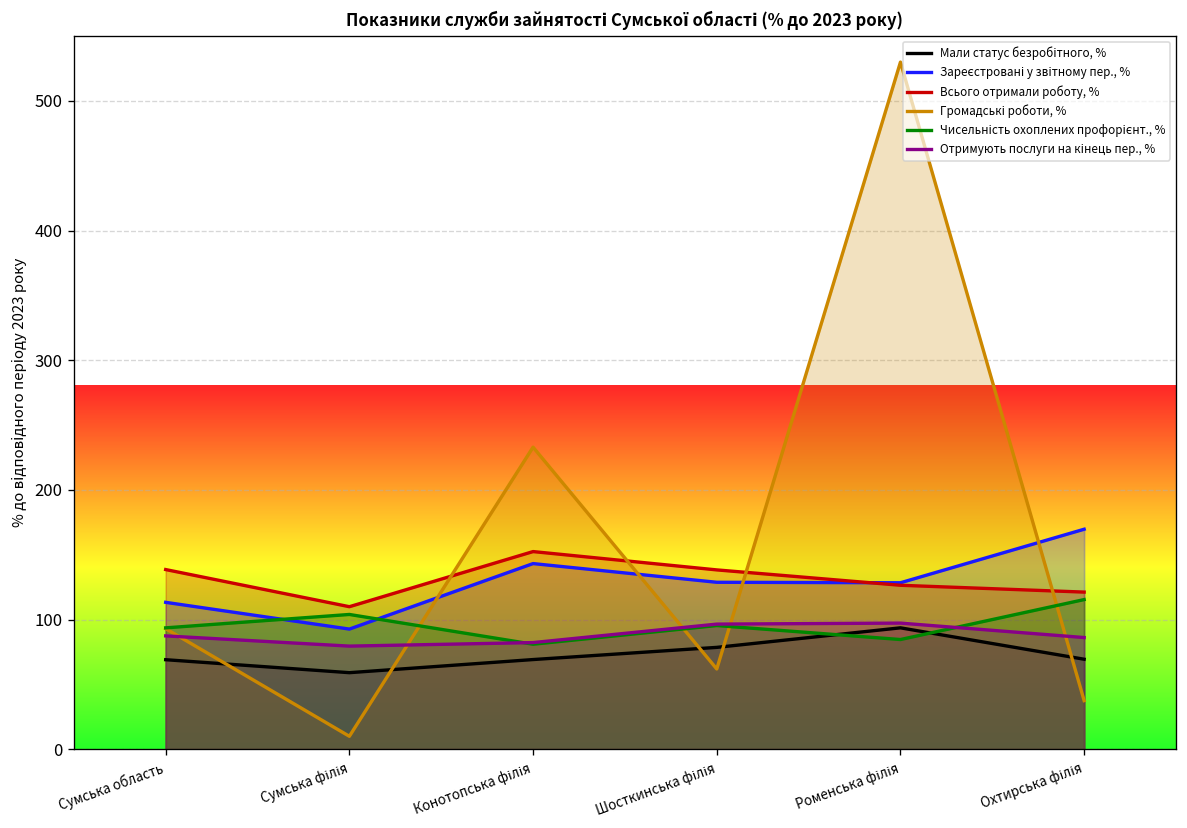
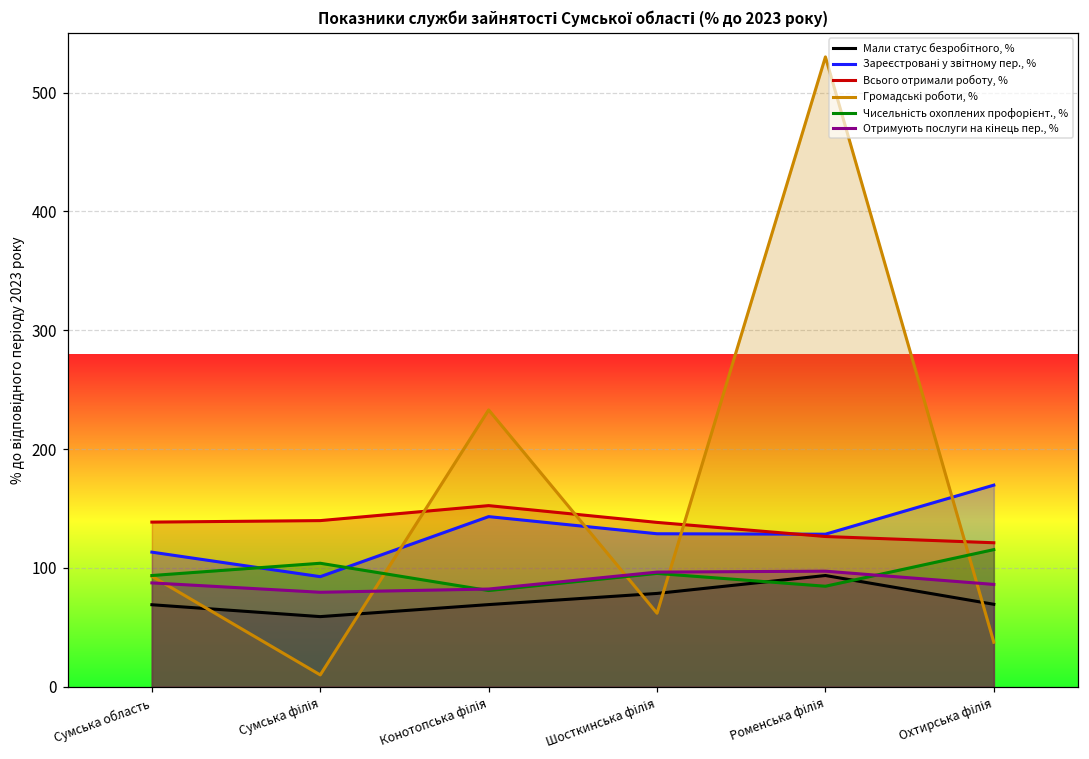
Всього отримали роботу, %, Сумська філія: 110 -> 140
